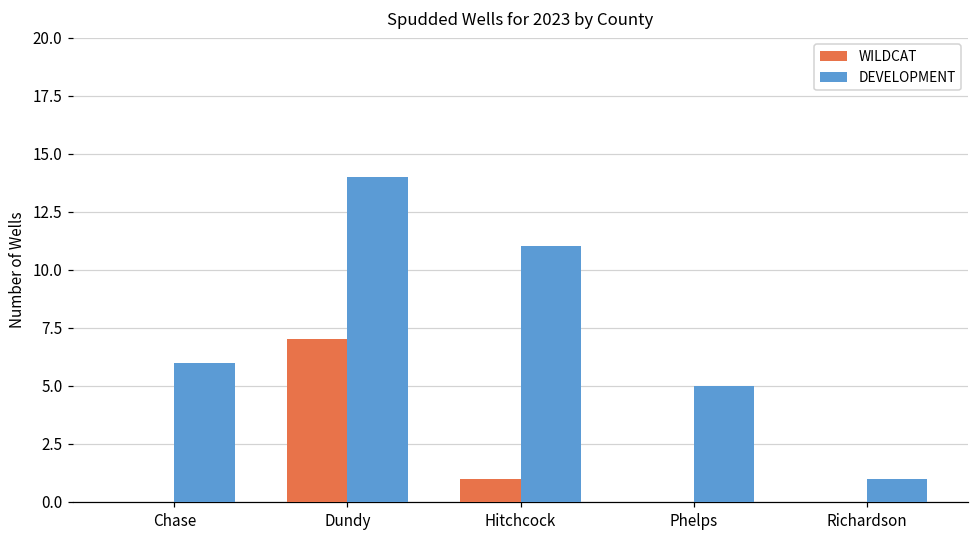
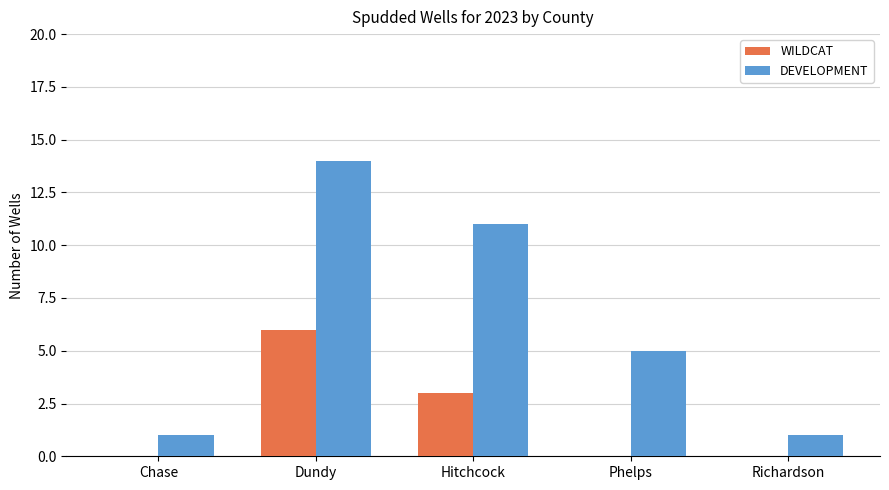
DEVELOPMENT, Chase: 6 -> 1
WILDCAT, Dundy: 7 -> 6
WILDCAT, Hitchcock: 1 -> 3
